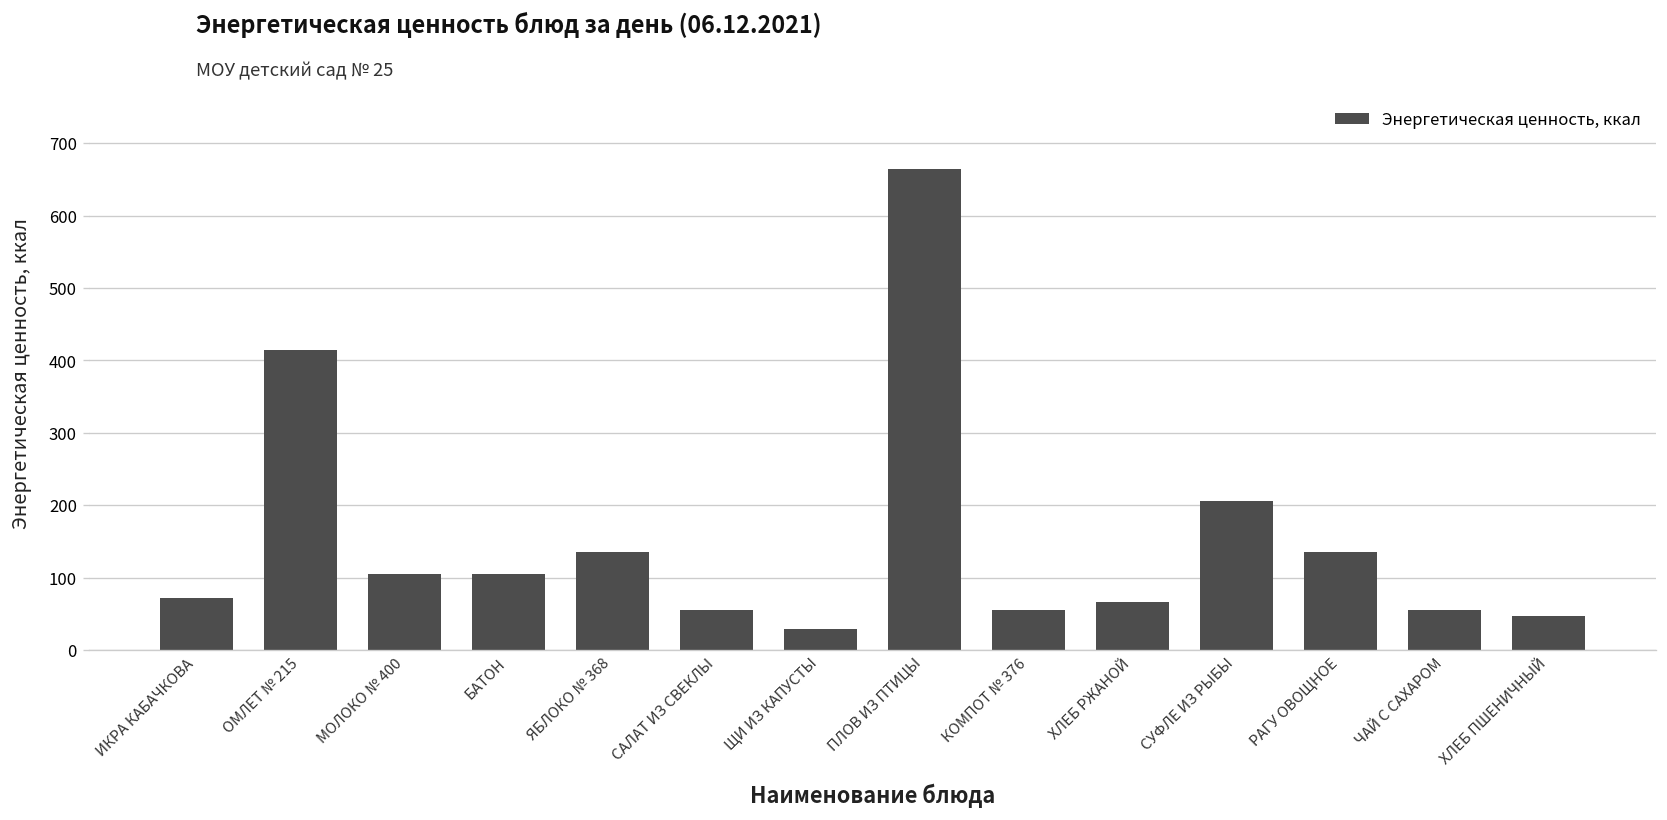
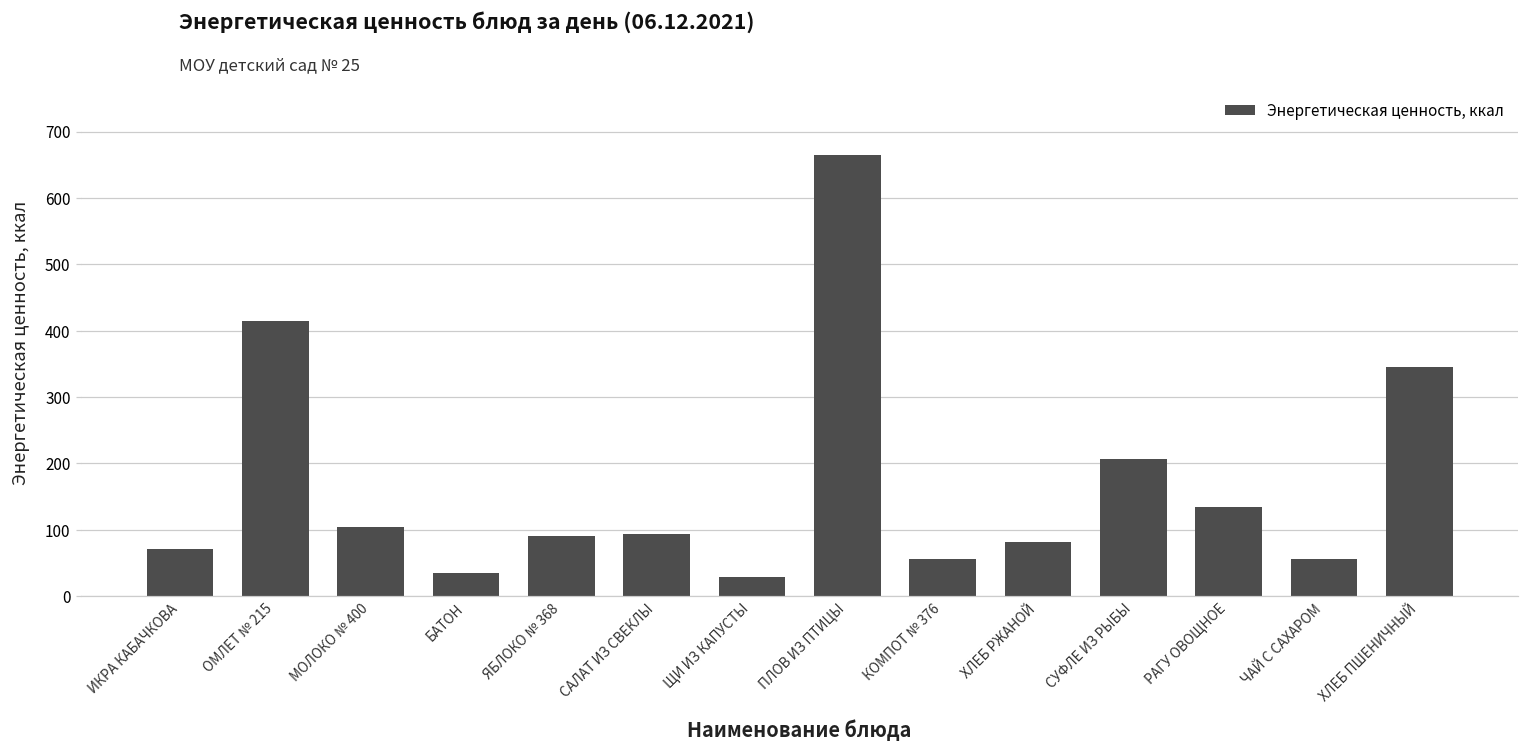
БАТОН: 100 -> 30
ЯБЛОКО № 368: 140 -> 90
САЛАТ ИЗ СВЕКЛЫ: 50 -> 90
ХЛЕБ РЖАНОЙ: 70 -> 80
ХЛЕБ ПШЕНИЧНЫЙ: 50 -> 350
